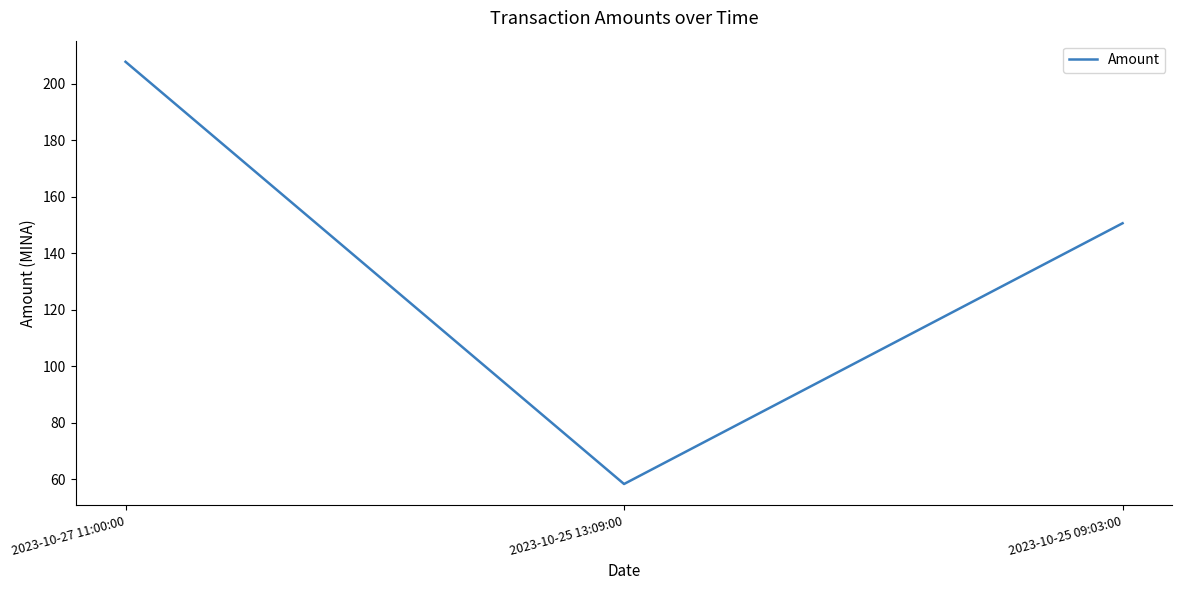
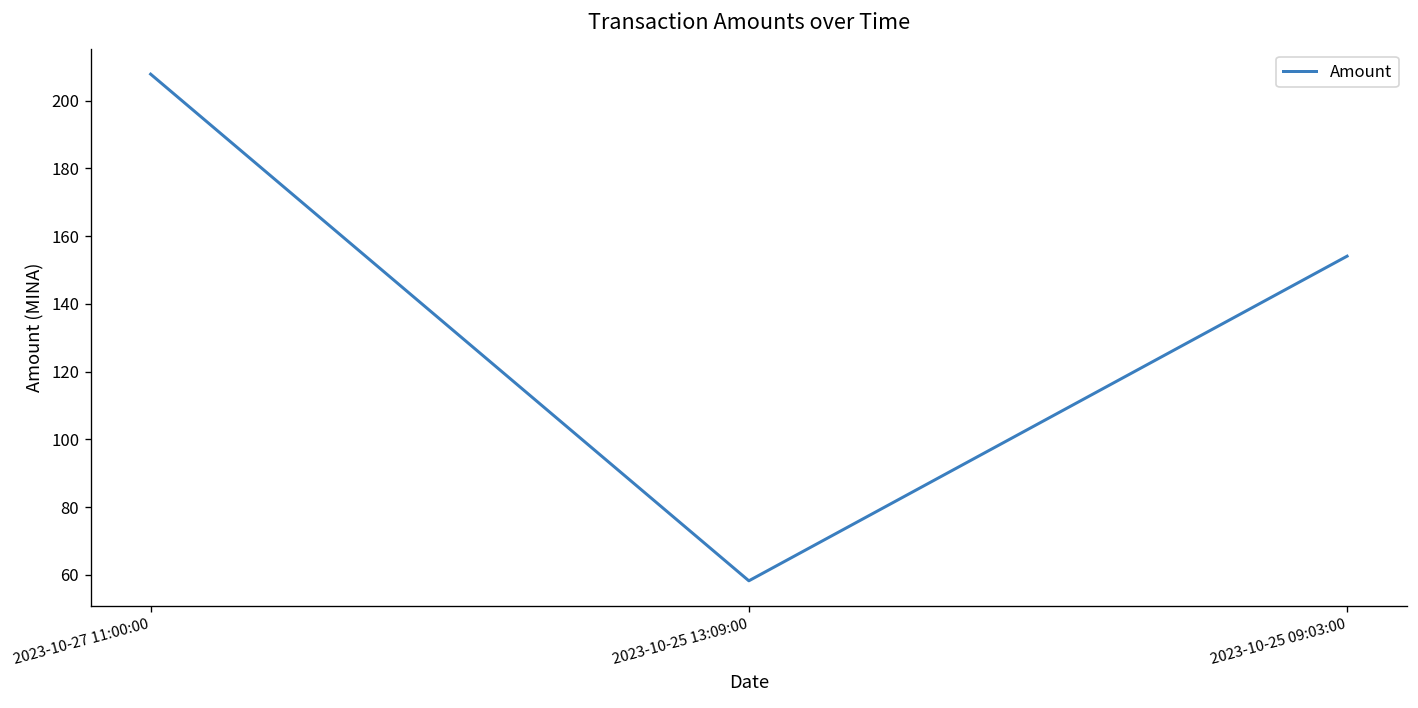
2023-10-25 09:03:00: 151 -> 154
